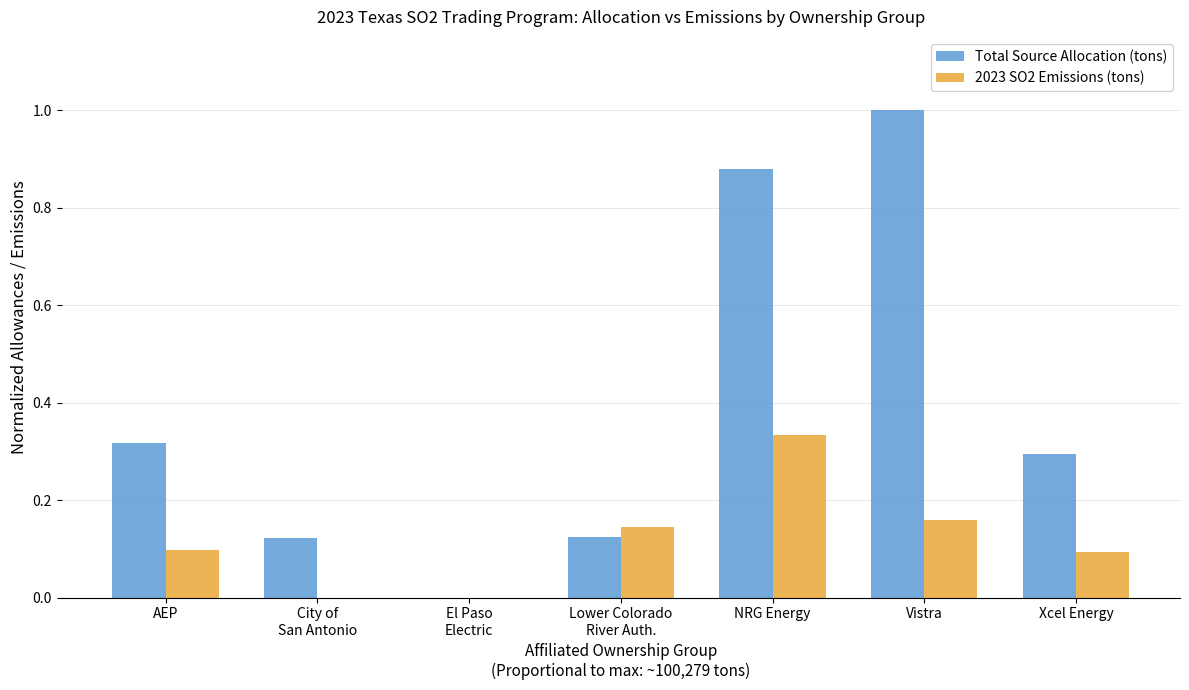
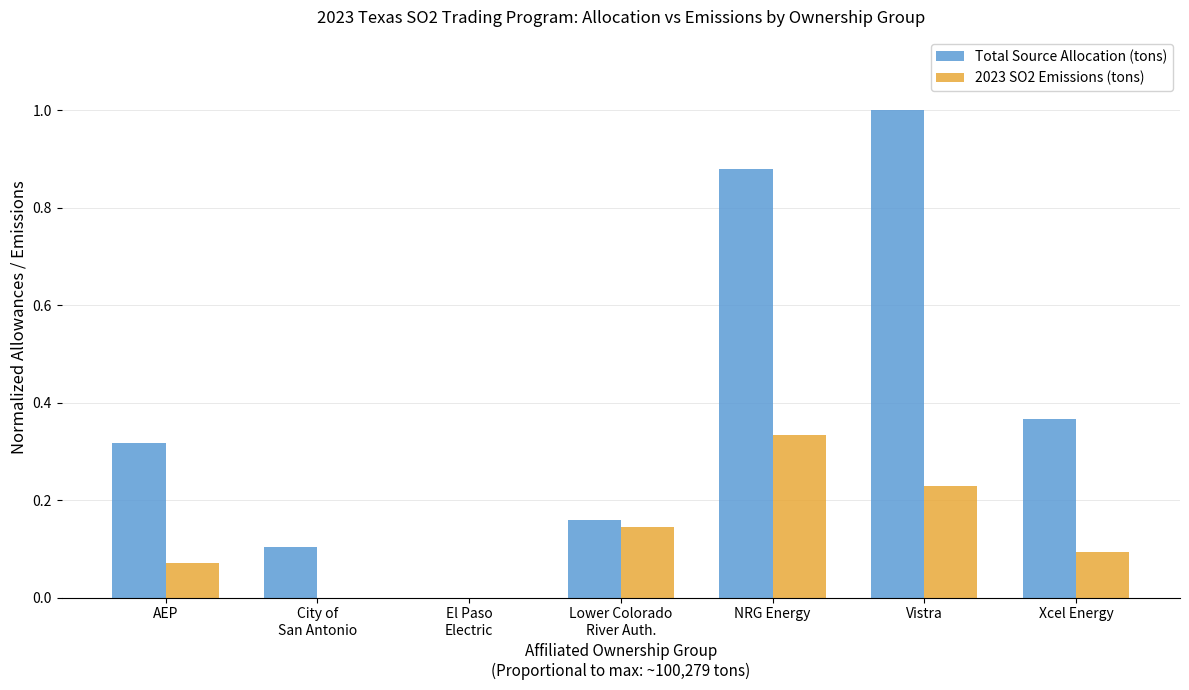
2023 SO2 Emissions (tons), AEP: 0.10 -> 0.07
Total Source Allocation (tons), City of San Antonio: 0.12 -> 0.10
Total Source Allocation (tons), Lower Colorado River Auth.: 0.13 -> 0.16
2023 SO2 Emissions (tons), Vistra: 0.16 -> 0.23
Total Source Allocation (tons), Xcel Energy: 0.30 -> 0.37
